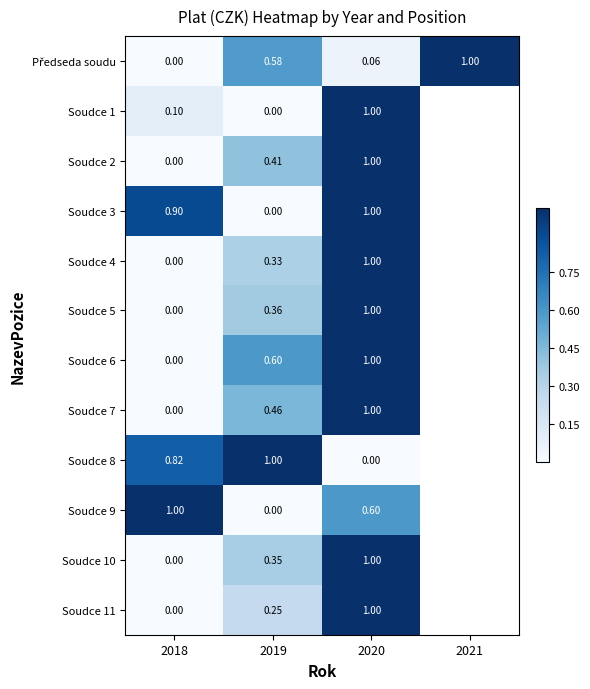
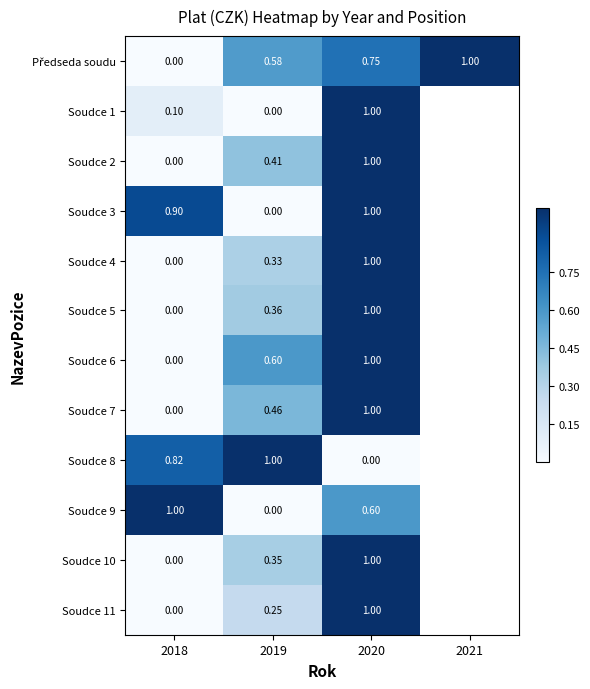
Předseda soudu, 2020: 0.06 -> 0.75
